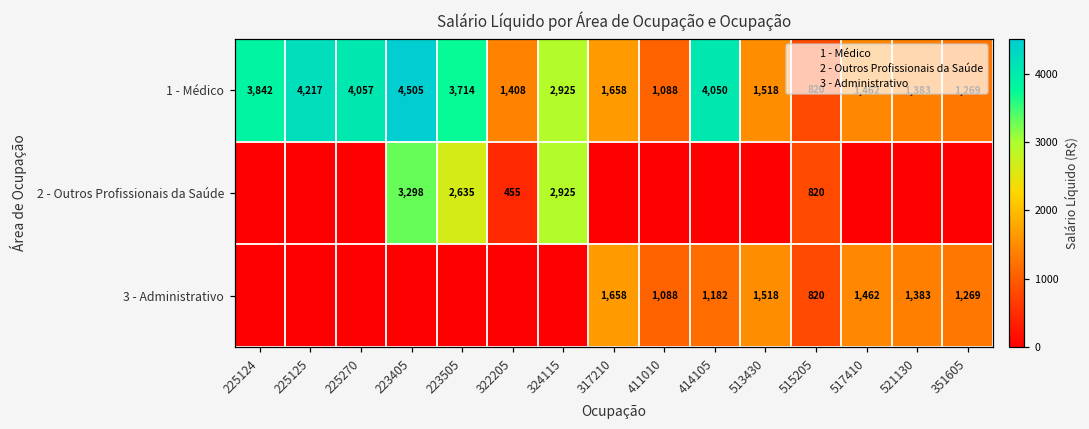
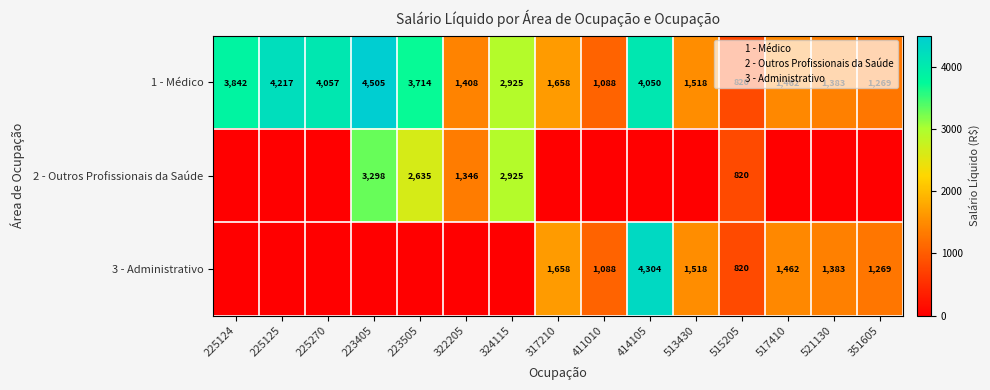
2 - Outros Profissionais da Saúde, 322205: 455 -> 1,346
3 - Administrativo, 414105: 1,182 -> 4,304
